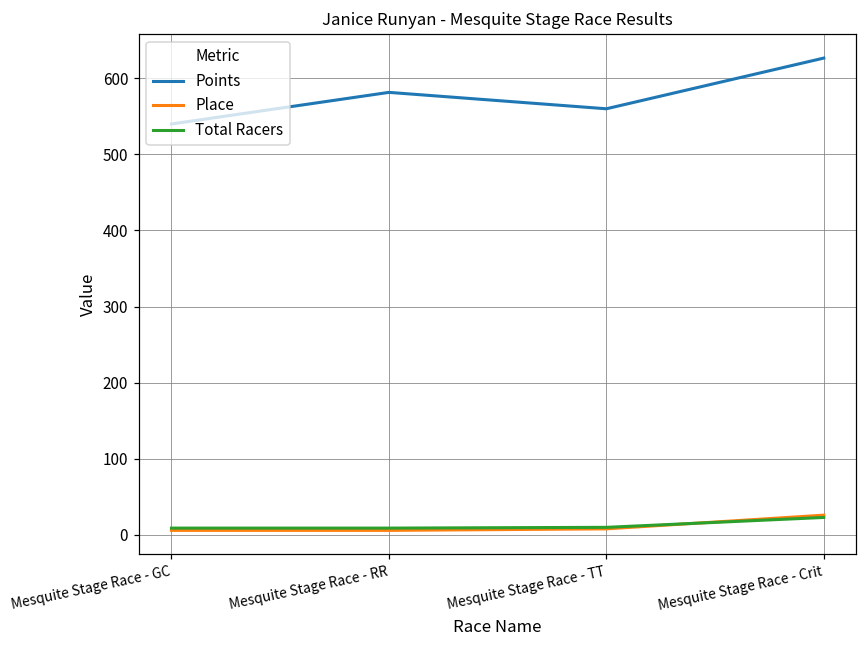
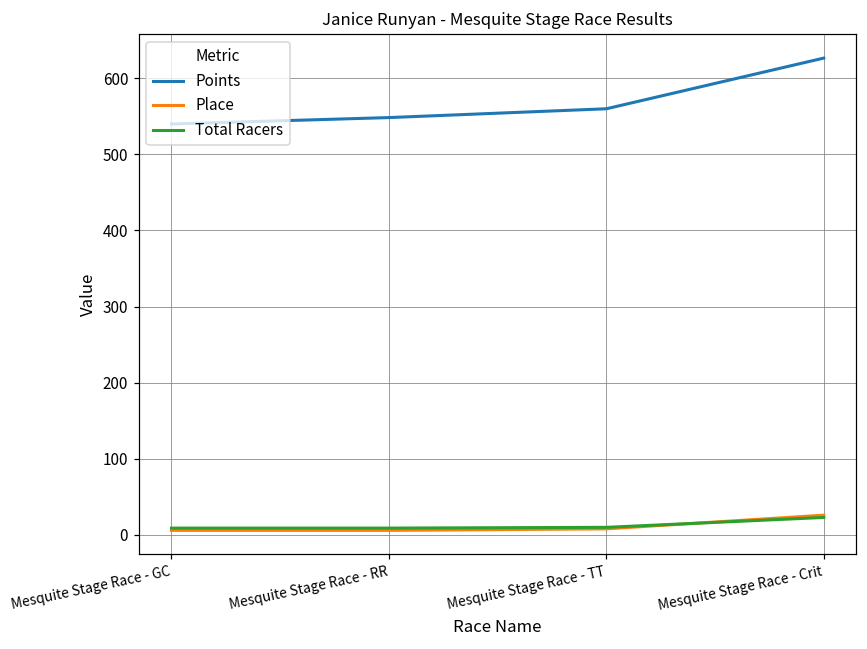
Points, Mesquite Stage Race - RR: 580 -> 550
